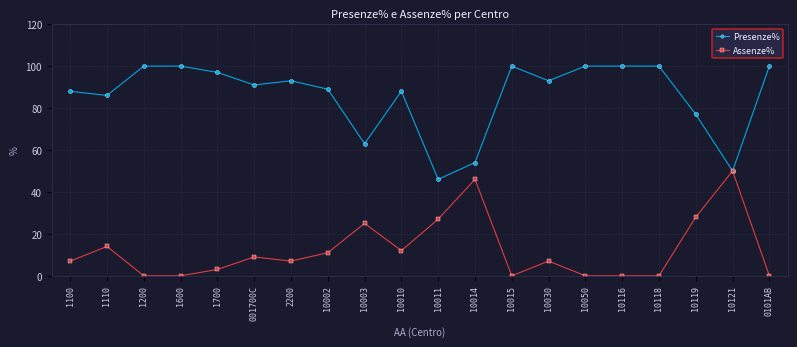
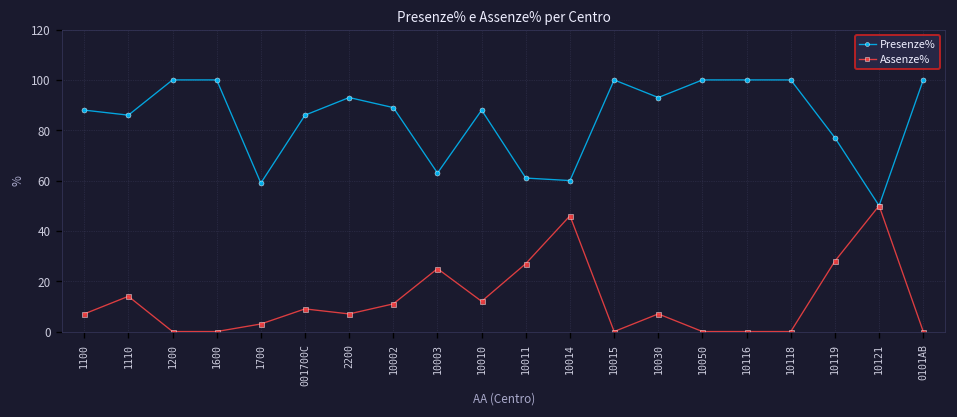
Presenze%, 1700: 97 -> 59
Presenze%, 001700C: 91 -> 86
Presenze%, 10011: 46 -> 61
Presenze%, 10014: 54 -> 60
